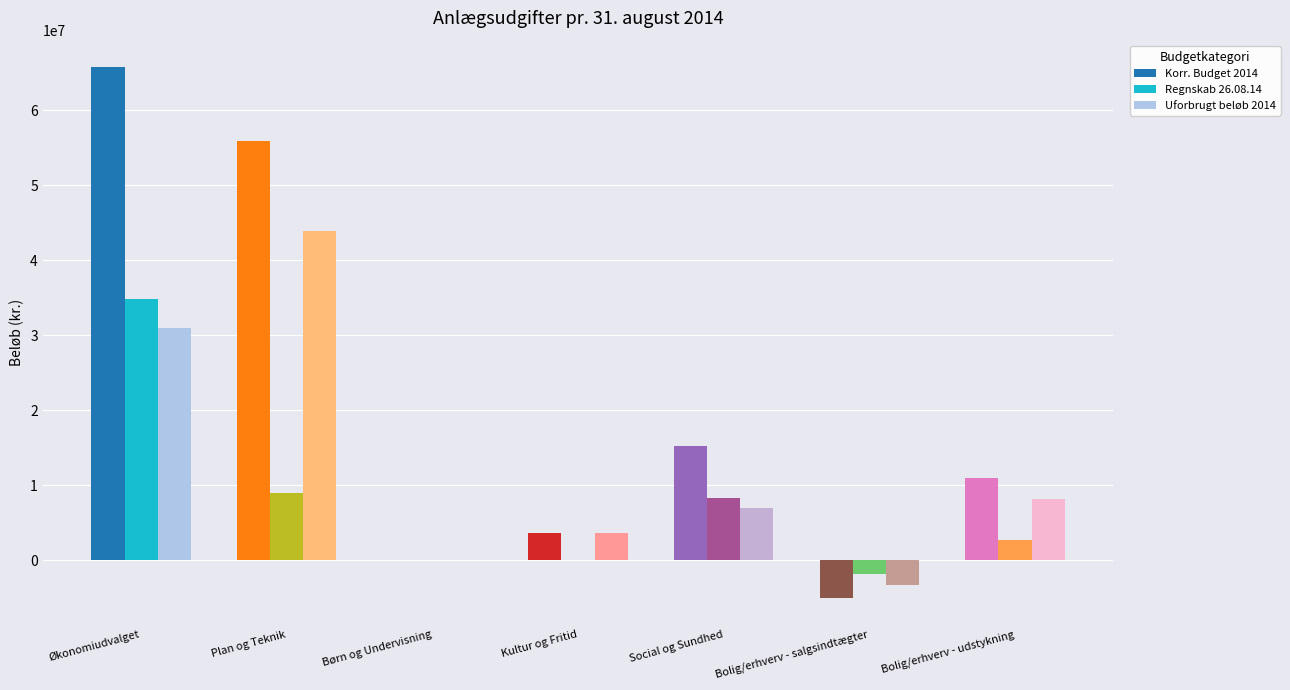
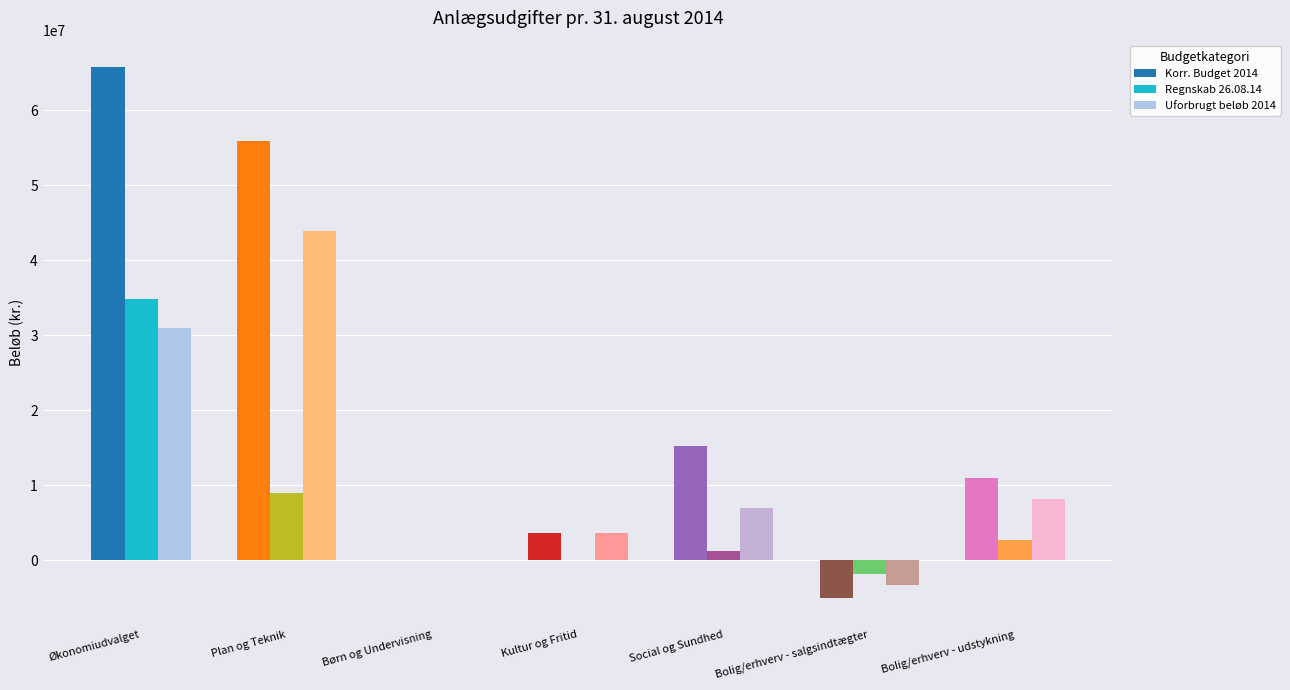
Regnskab 26.08.14, Social og Sundhed: 8000000 -> 1000000
